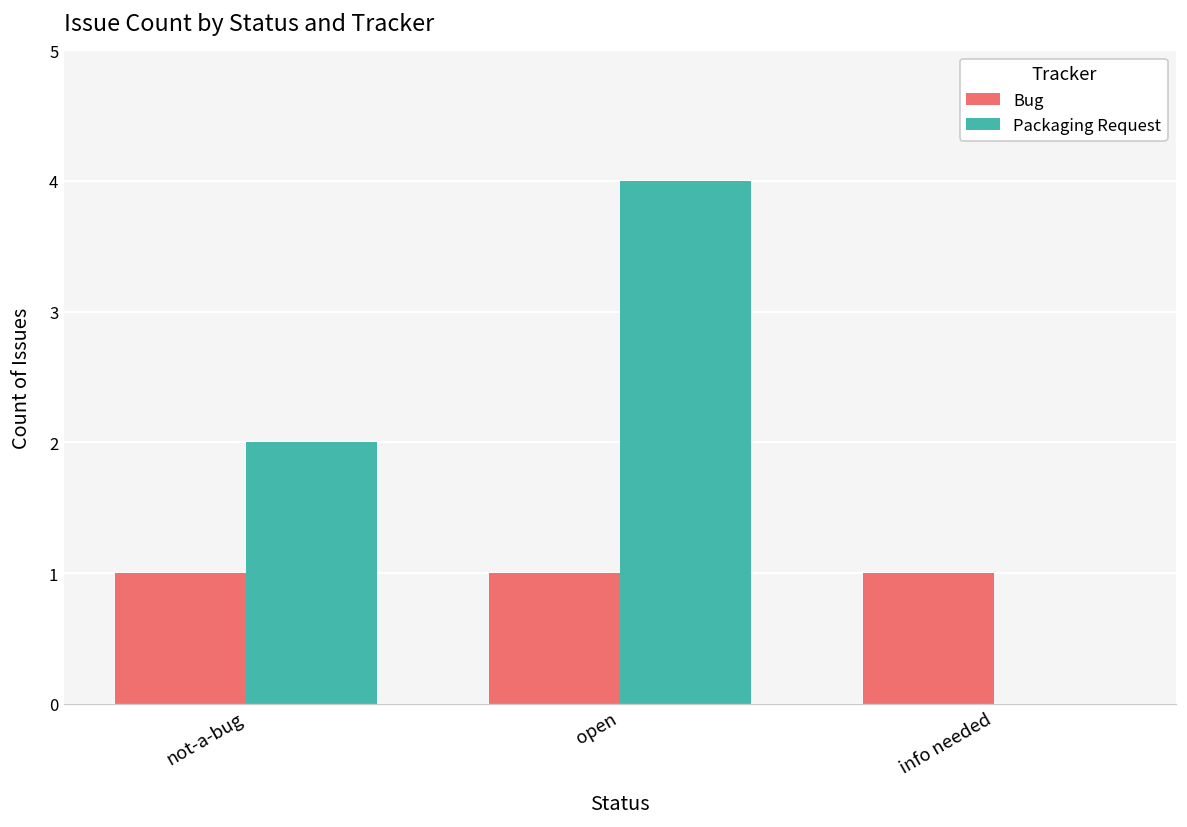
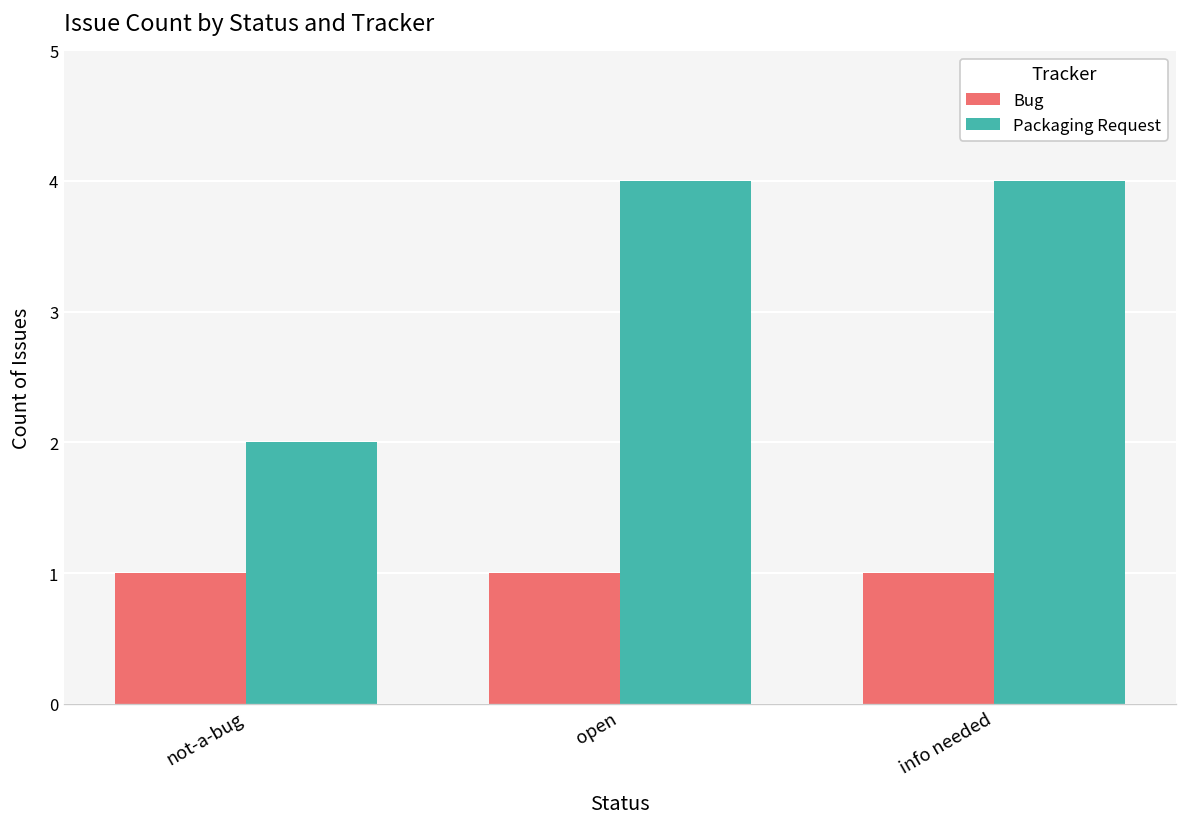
Packaging Request, info needed: 0 -> 4
